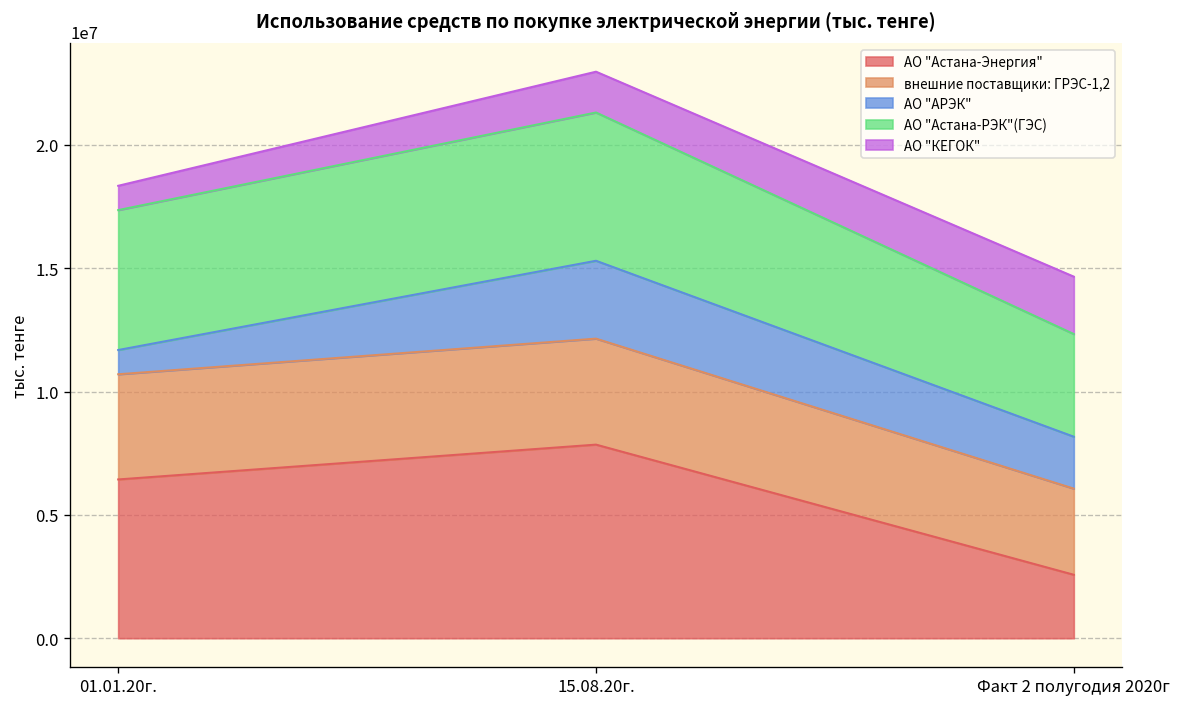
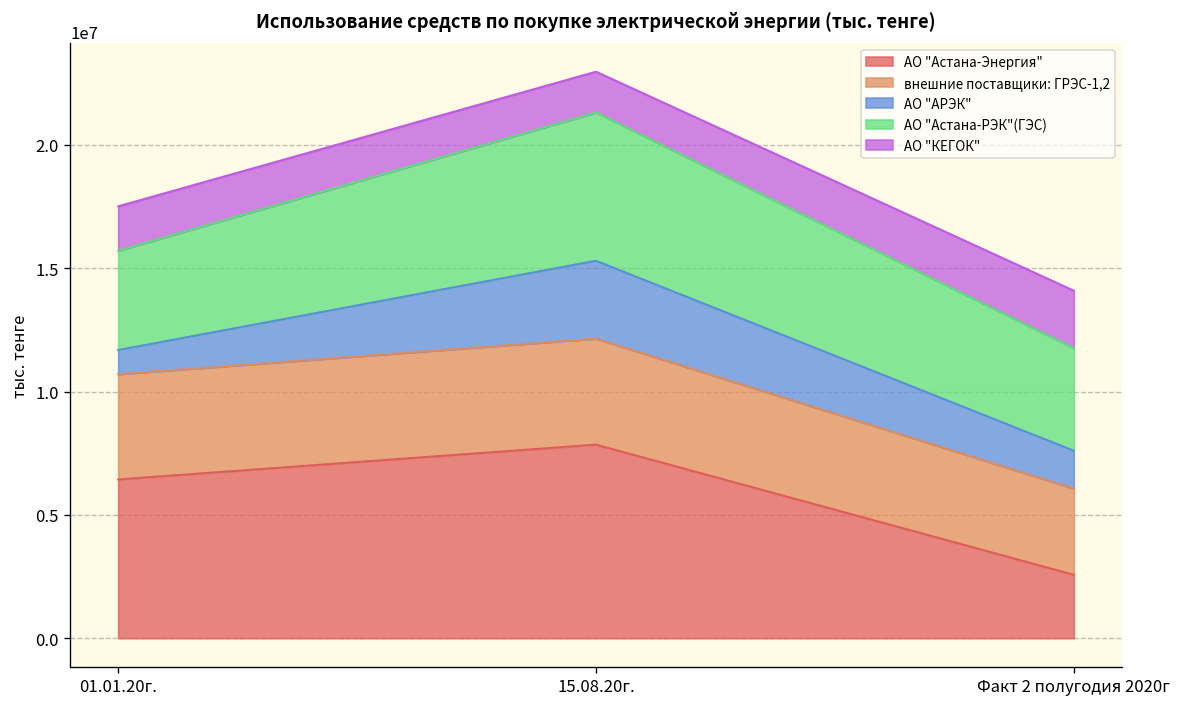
АО "Астана-РЭК"(ГЭС), 01.01.20г.: 5700000 -> 4000000
АО "КЕГОК", 01.01.20г.: 1000000 -> 1800000
АО "АРЭК", Факт 2 полугодия 2020г: 2100000 -> 1500000
